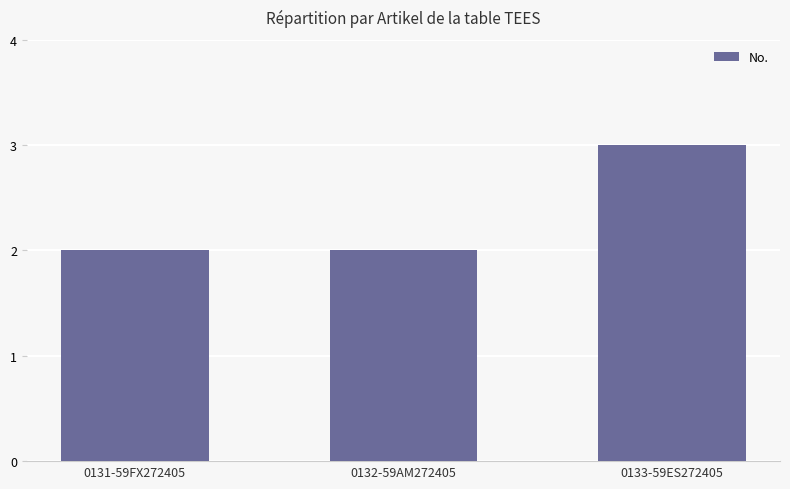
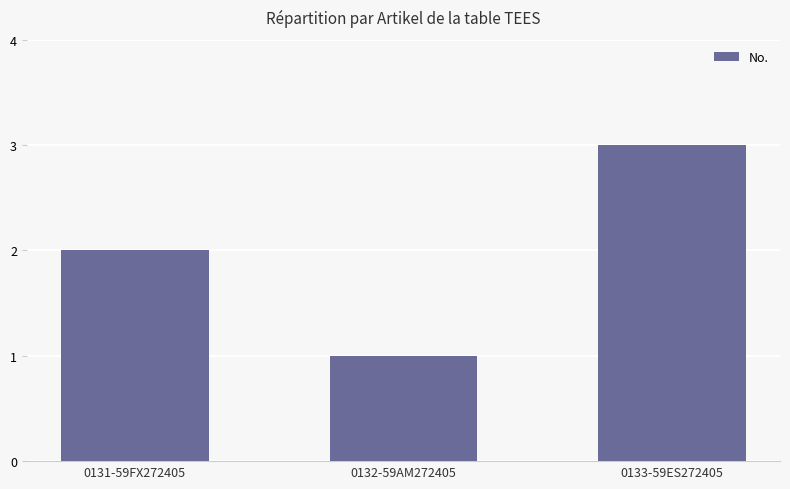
0132-59AM272405: 2 -> 1
